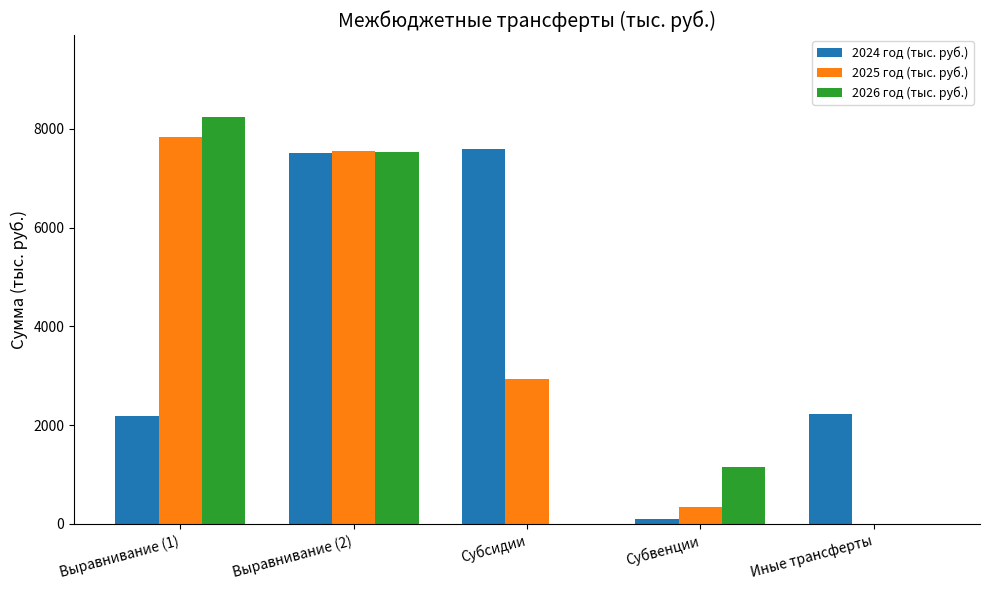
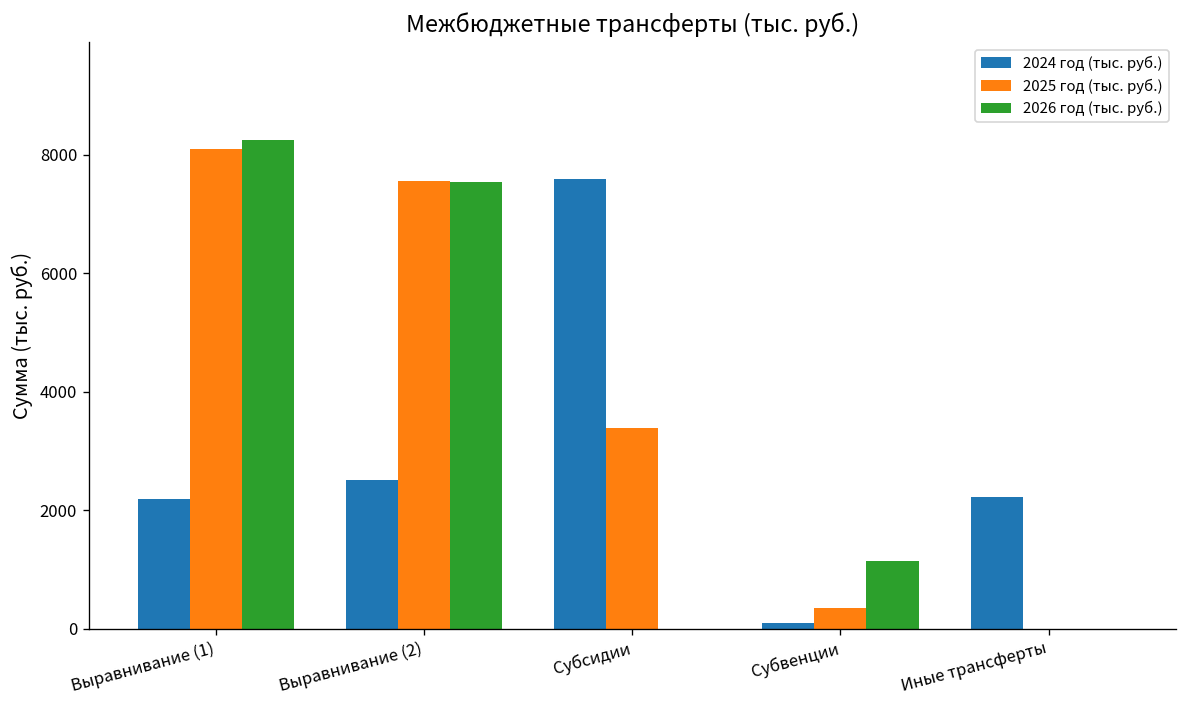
2025 год (тыс. руб.), Выравнивание (1): 7800 -> 8100
2024 год (тыс. руб.), Выравнивание (2): 7500 -> 2500
2025 год (тыс. руб.), Субсидии: 2900 -> 3400
